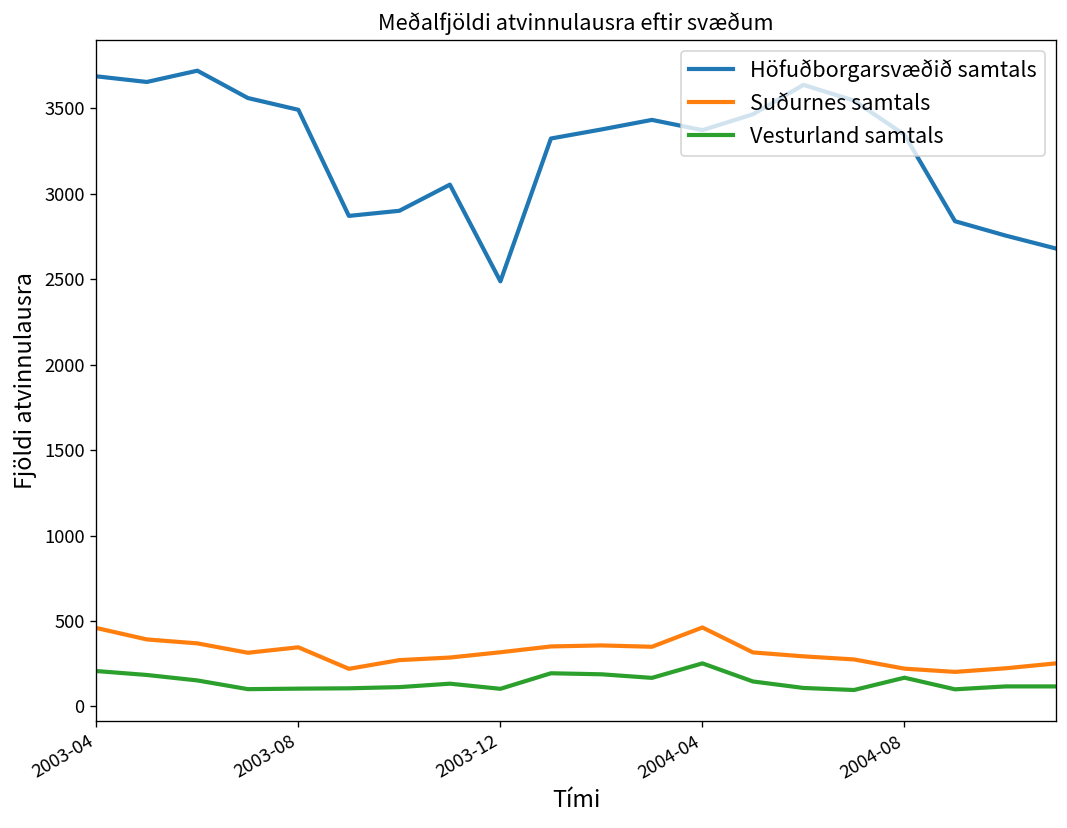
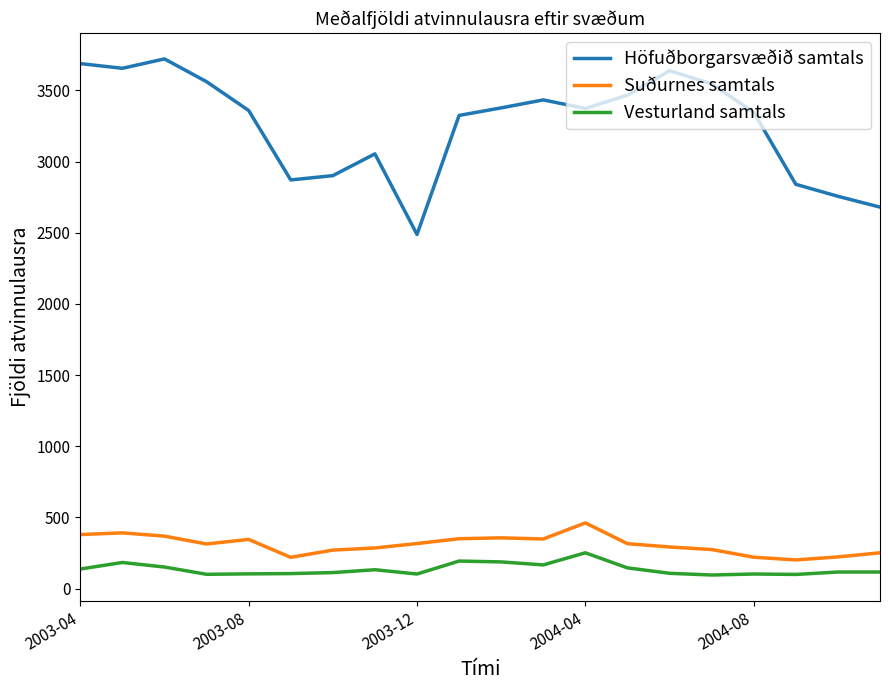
Suðurnes samtals, 2003-04: 460 -> 380
Vesturland samtals, 2003-04: 210 -> 140
Höfuðborgarsvæðið samtals, 2003-08: 3490 -> 3360
Vesturland samtals, 2004-08: 170 -> 100
